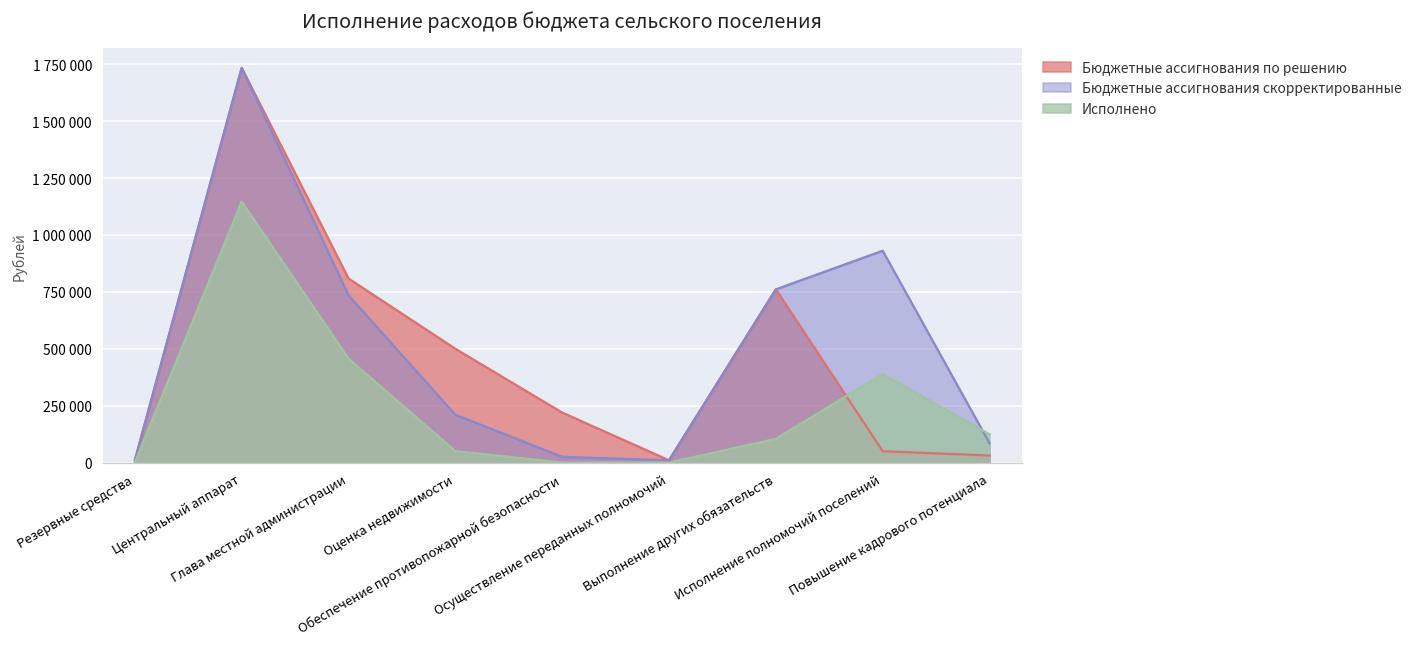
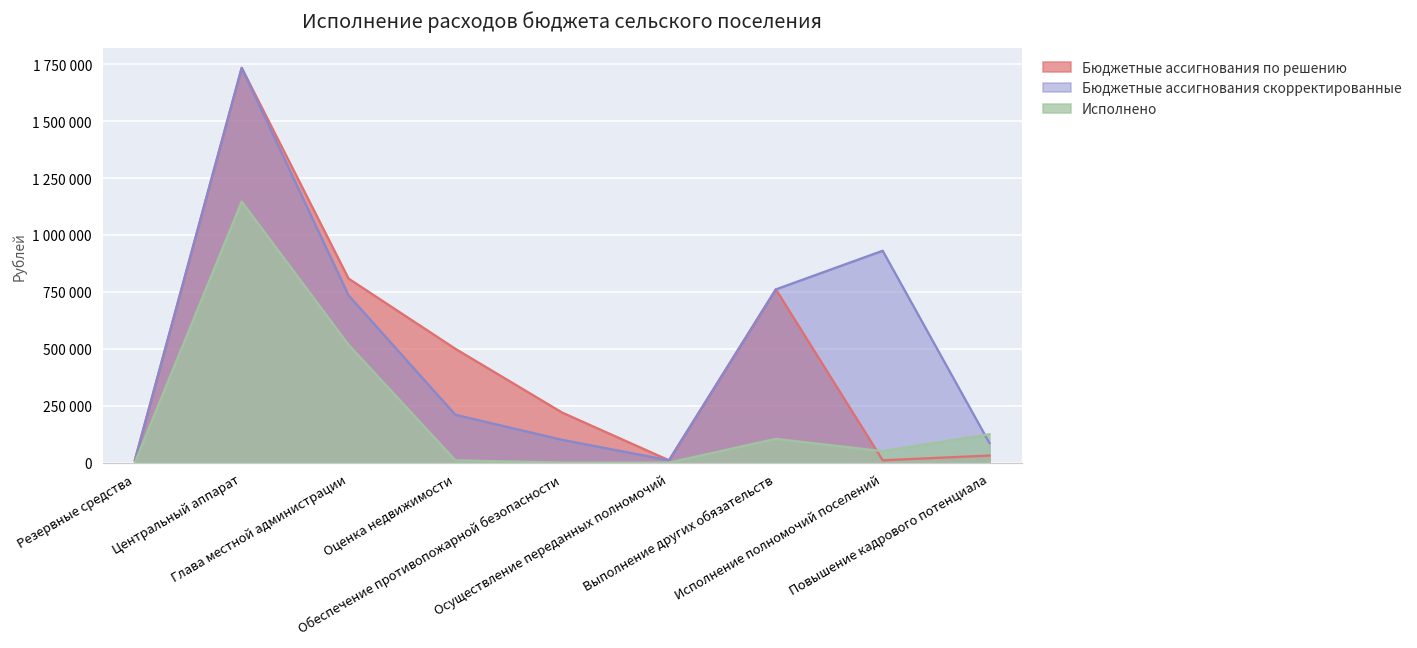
Исполнено, Глава местной администрации: 460000 -> 520000
Исполнено, Оценка недвижимости: 50000 -> 10000
Бюджетные ассигнования скорректированные, Обеспечение противопожарной безопасности: 30000 -> 100000
Бюджетные ассигнования по решению, Исполнение полномочий поселений: 50000 -> 10000
Исполнено, Исполнение полномочий поселений: 390000 -> 50000
